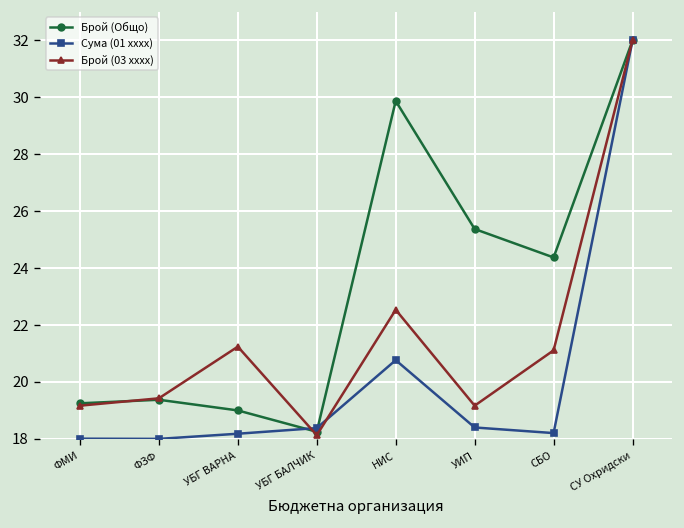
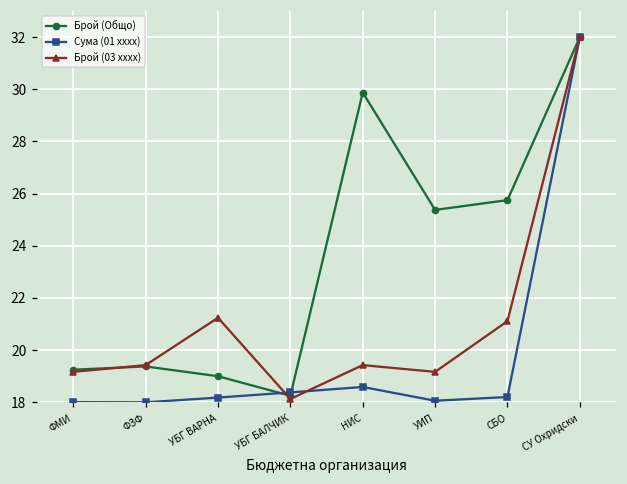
Сума (01 xxxx), НИС: 20.8 -> 18.6
Брой (03 xxxx), НИС: 22.5 -> 19.4
Сума (01 xxxx), УИП: 18.4 -> 18.1
Брой (Общо), СБО: 24.4 -> 25.8
